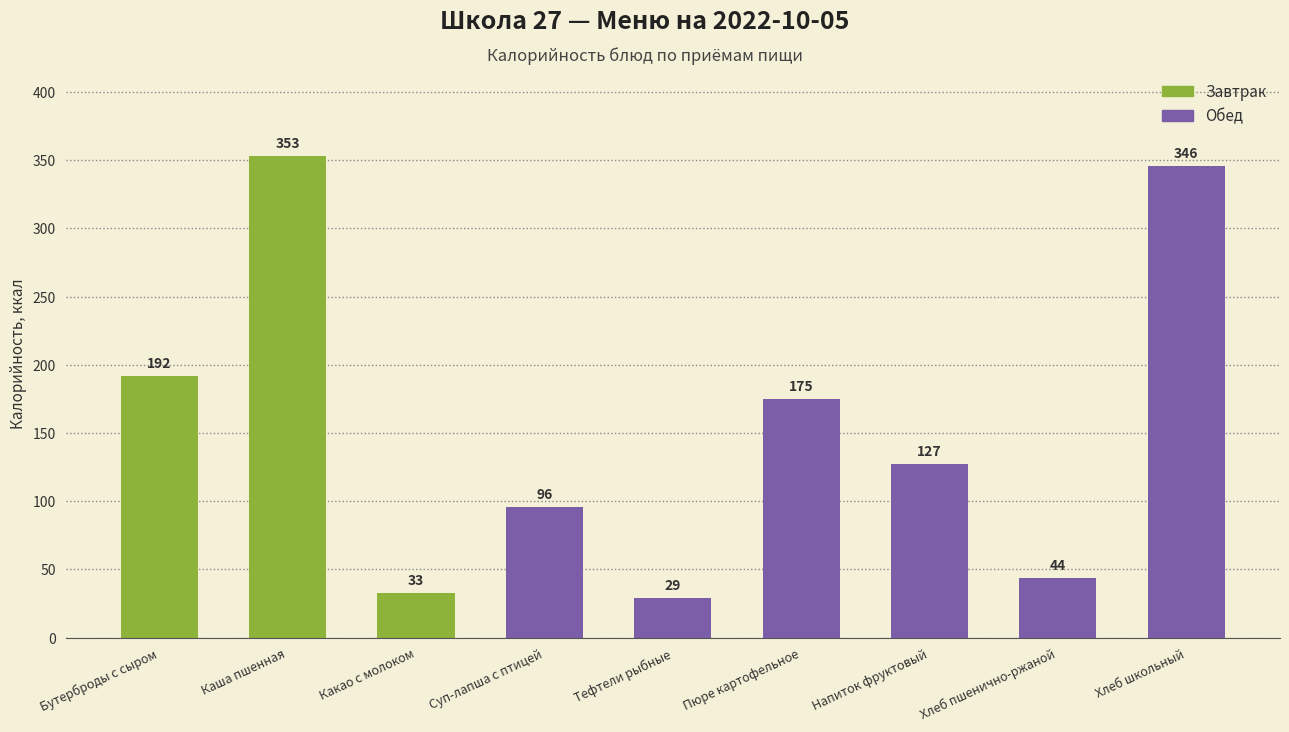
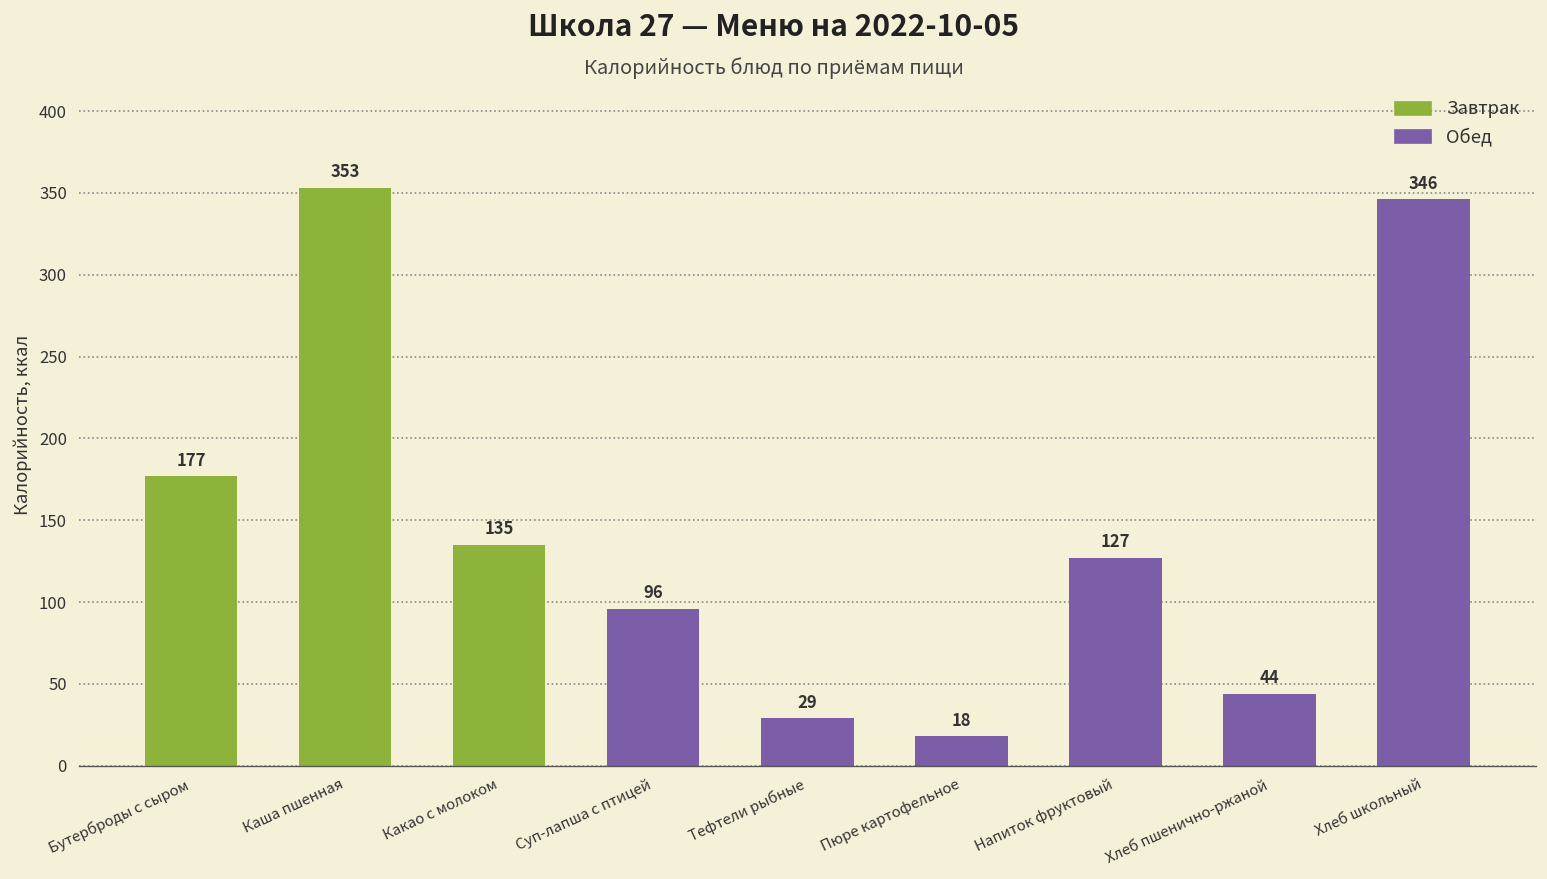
Бутерброды с сыром: 192 -> 177
Какао с молоком: 33 -> 135
Пюре картофельное: 175 -> 18
